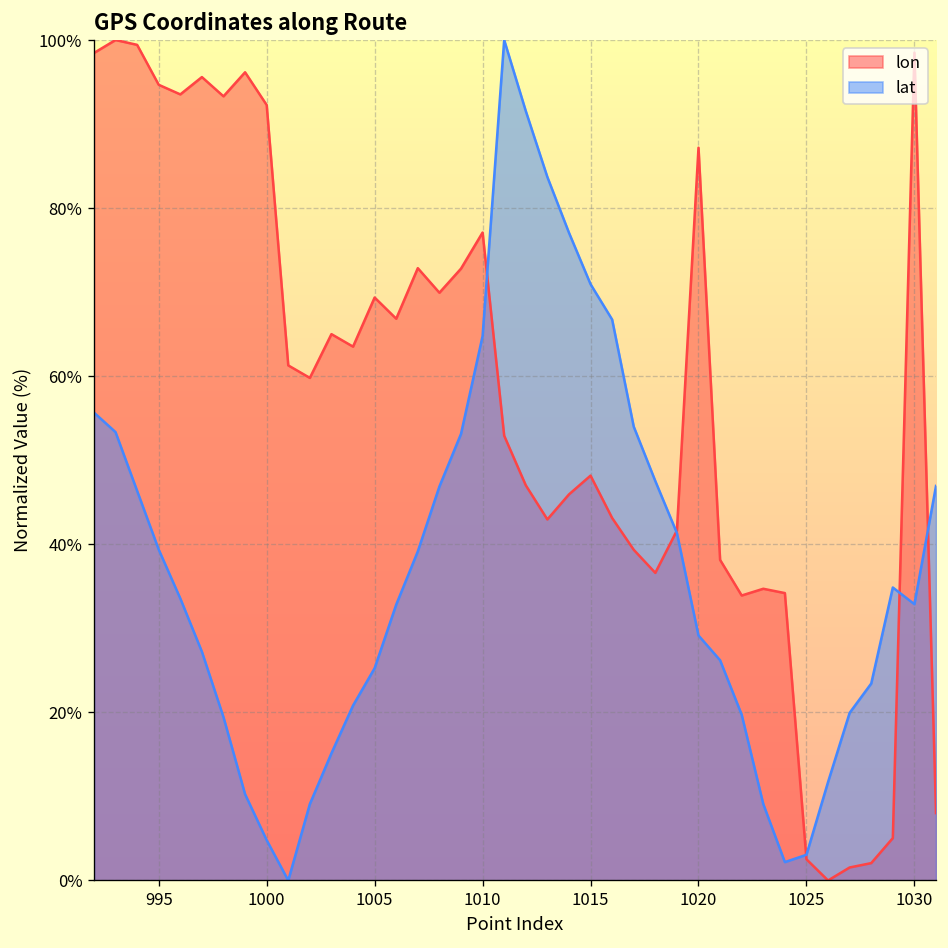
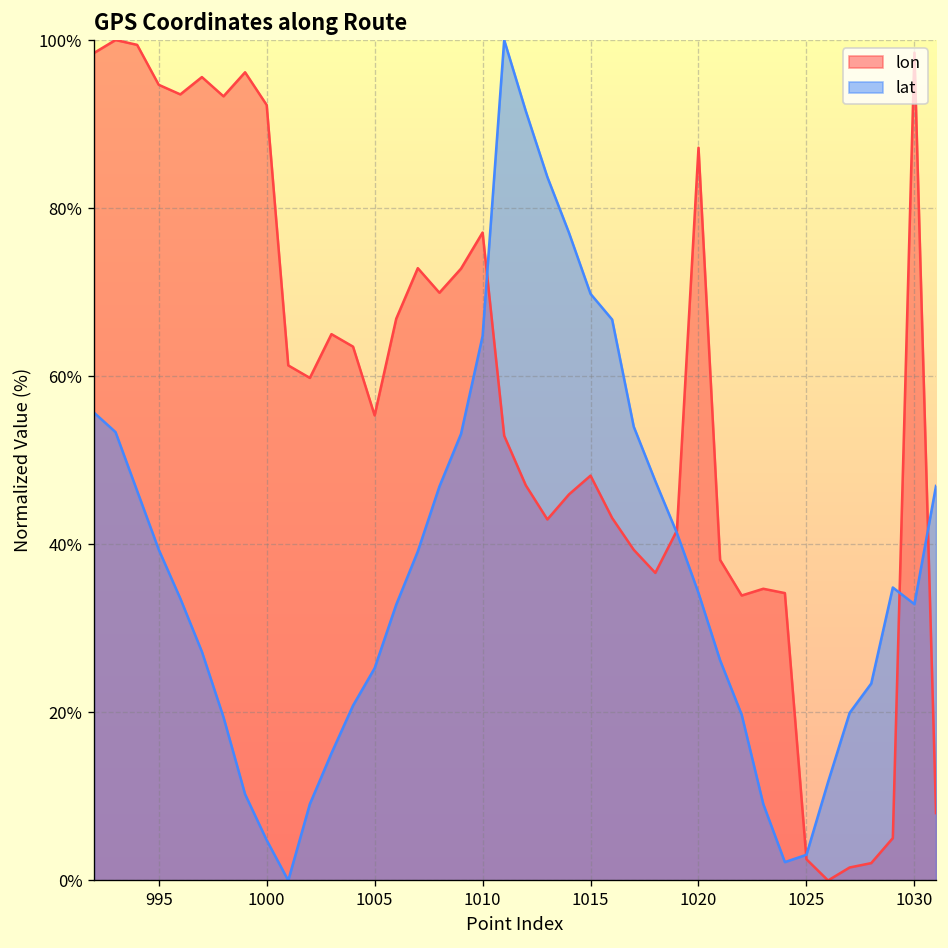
lon, 1005: 69% -> 55%
lat, 1015: 71% -> 70%
lat, 1020: 29% -> 34%
